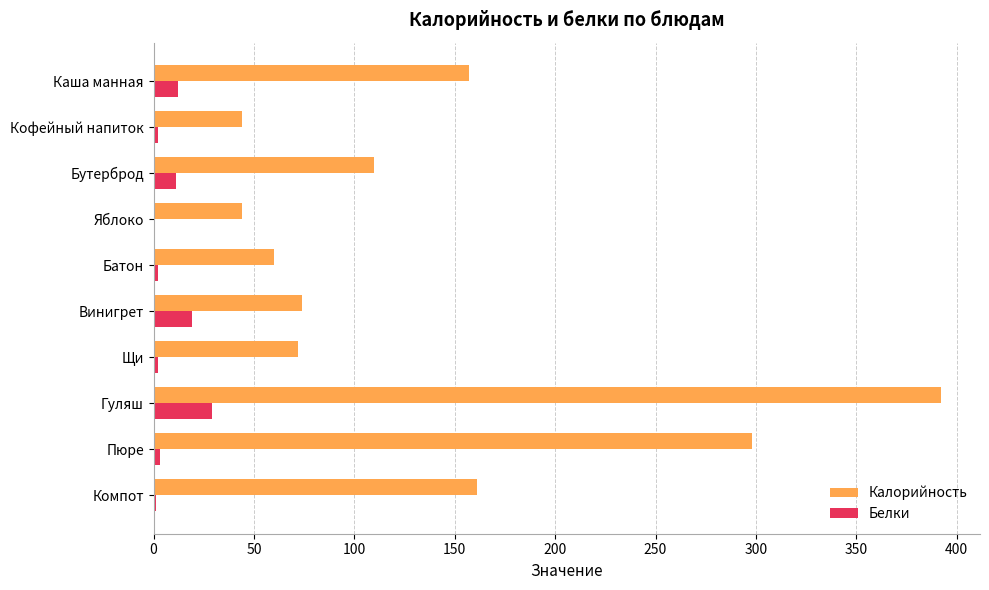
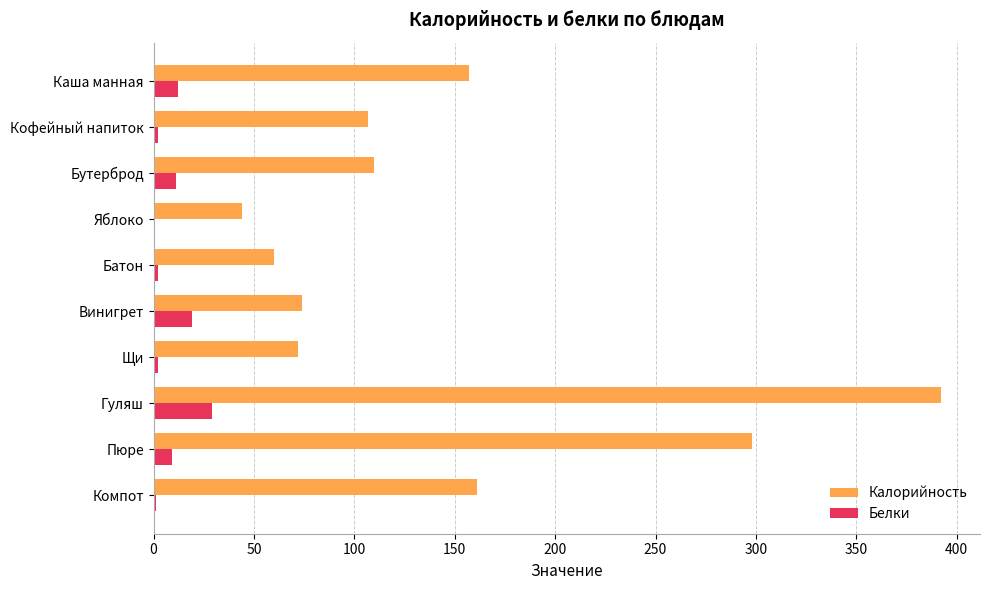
Калорийность, Кофейный напиток: 44 -> 107
Белки, Пюре: 3 -> 9
